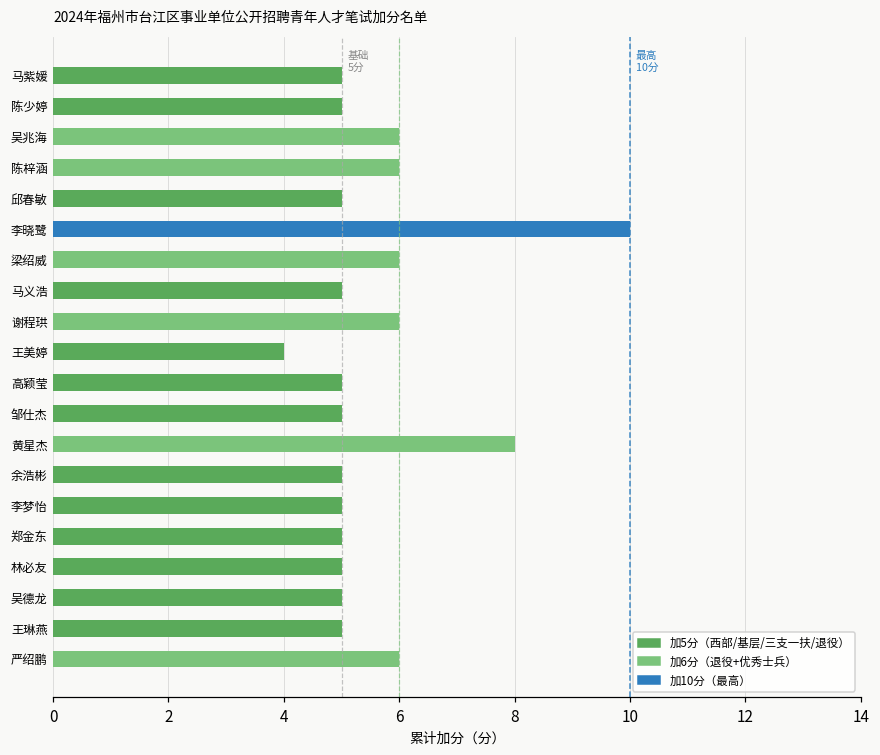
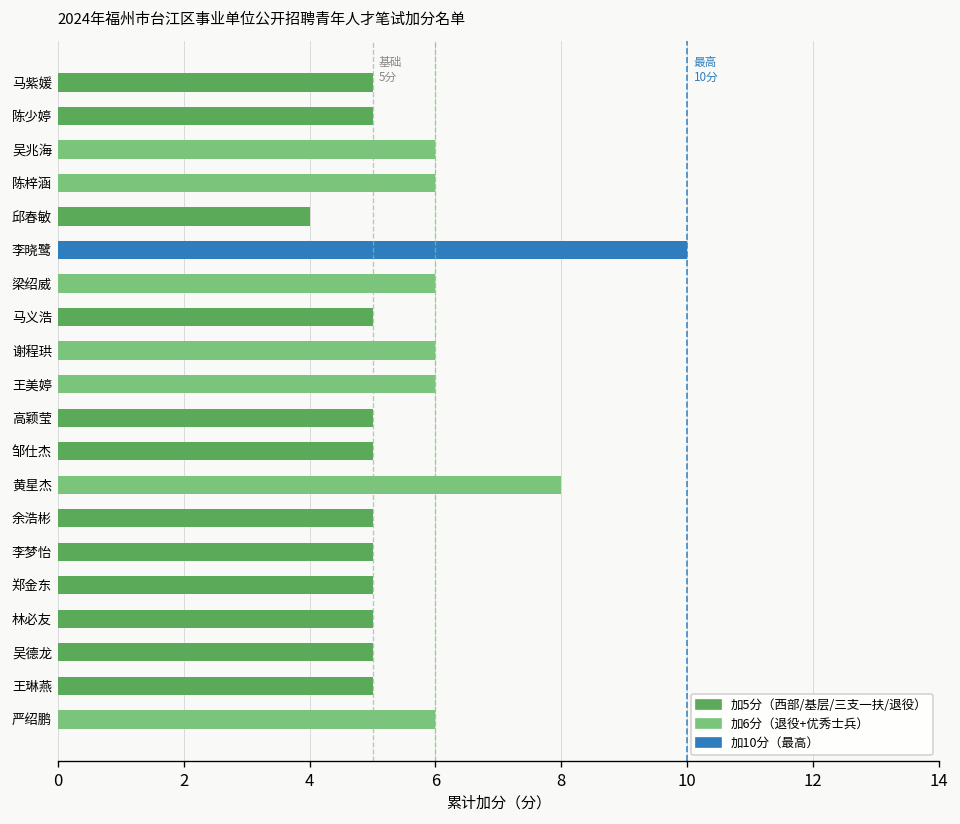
邱春敏: 5 -> 4
王美婷: 4 -> 6
